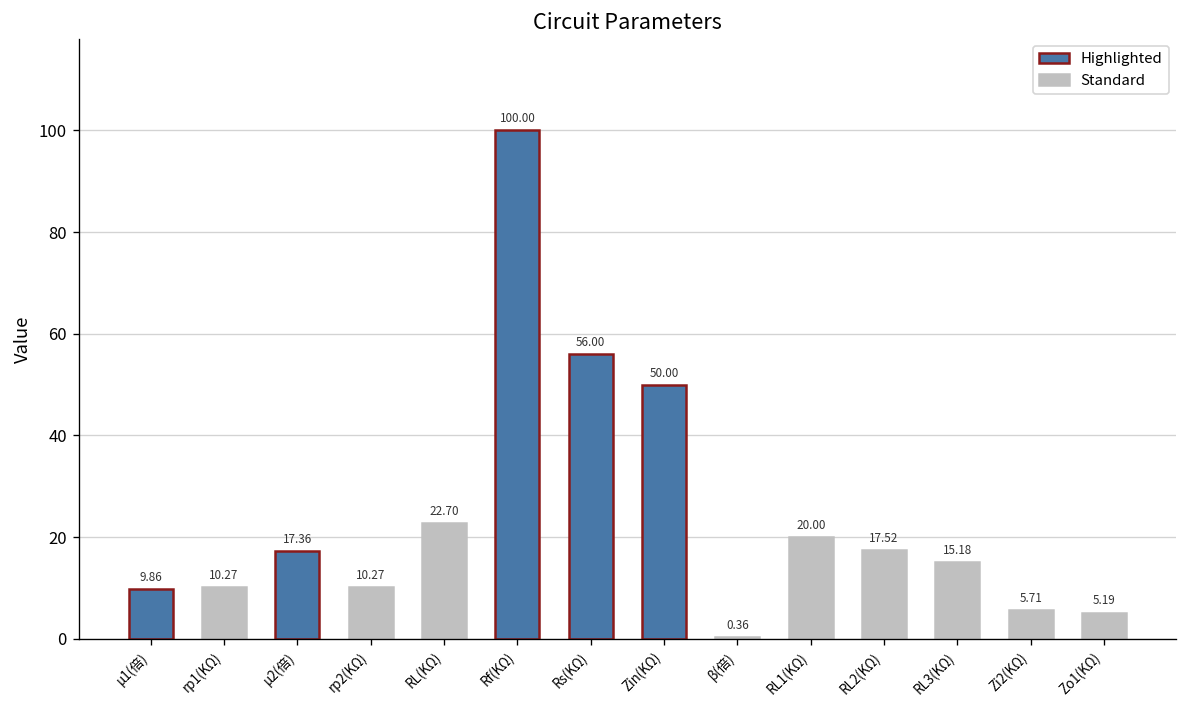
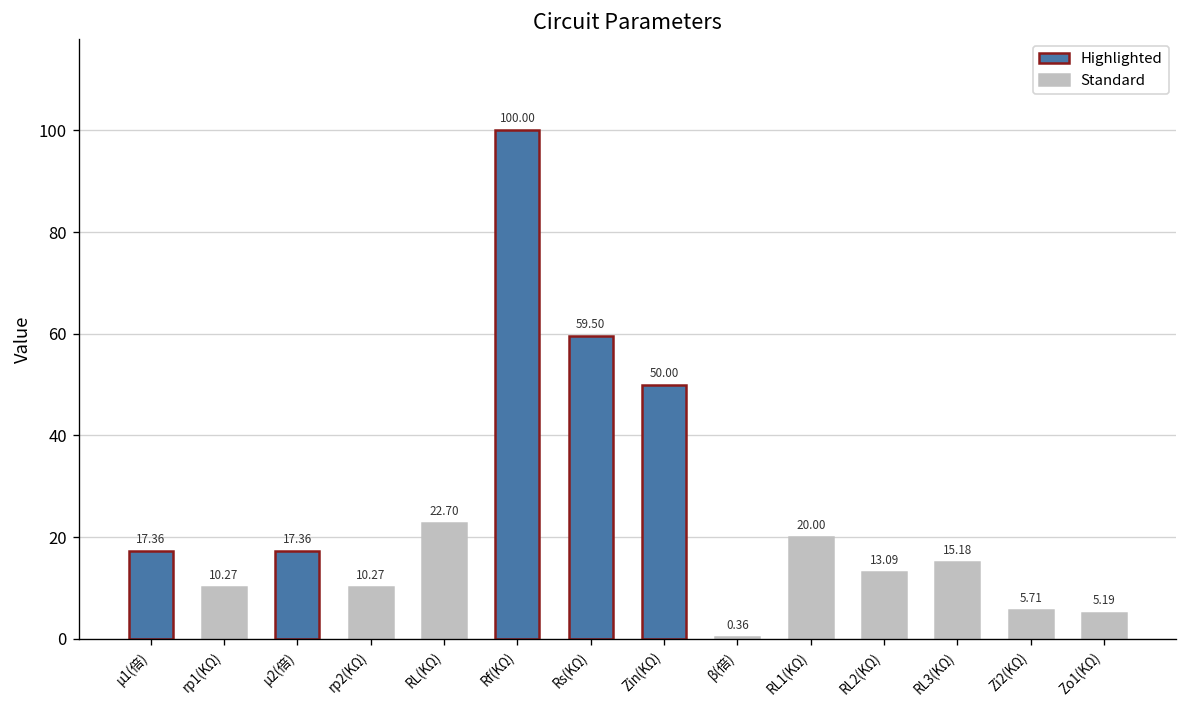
μ1(倍): 9.86 -> 17.36
Rs(KΩ): 56.00 -> 59.50
RL2(KΩ): 17.52 -> 13.09
